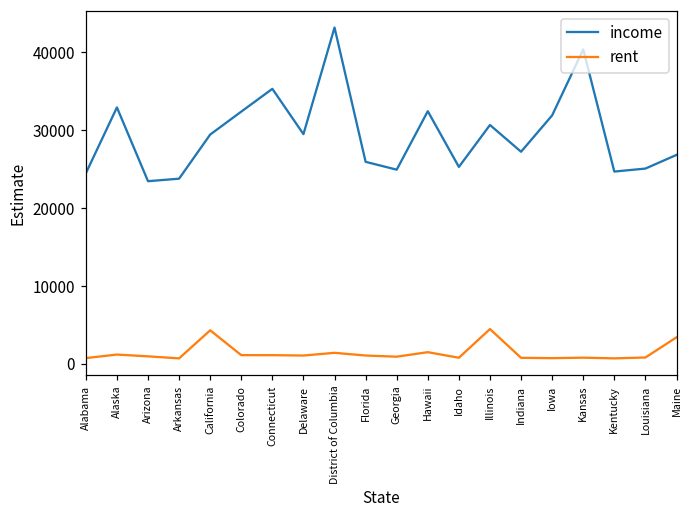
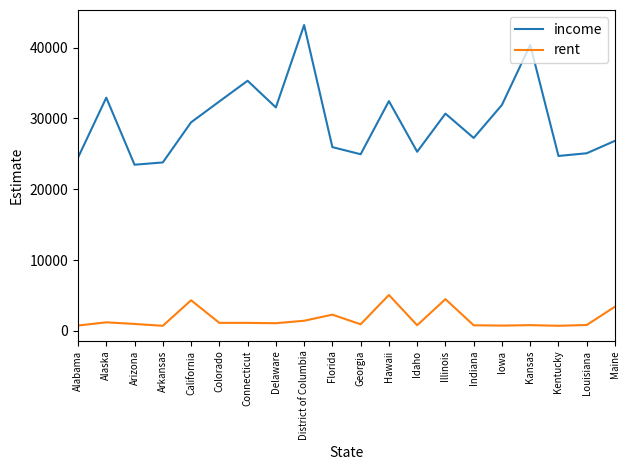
income, Delaware: 30000 -> 32000
rent, Florida: 1000 -> 2000
rent, Hawaii: 2000 -> 5000
